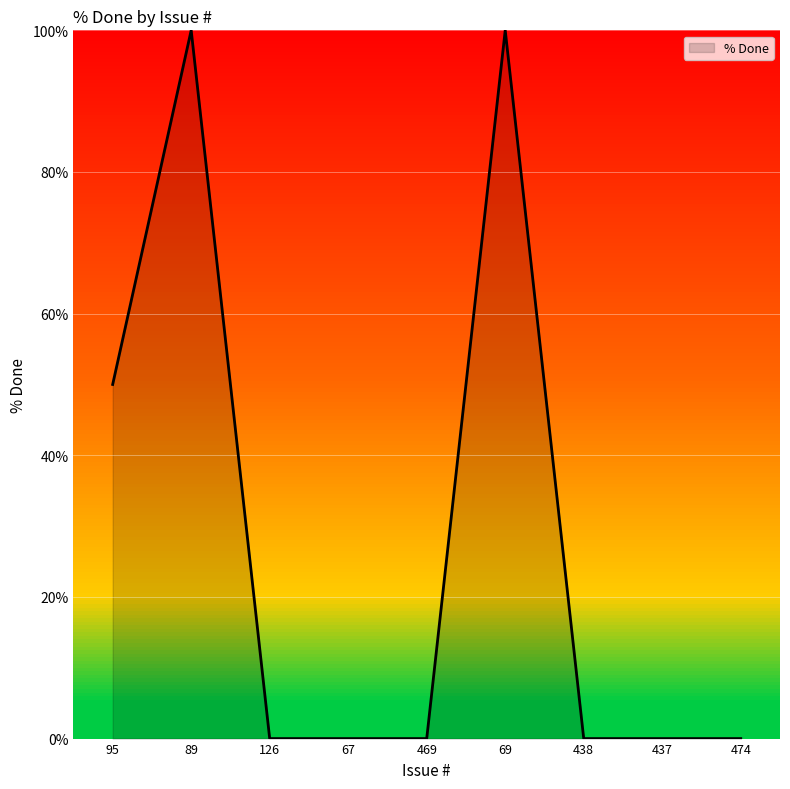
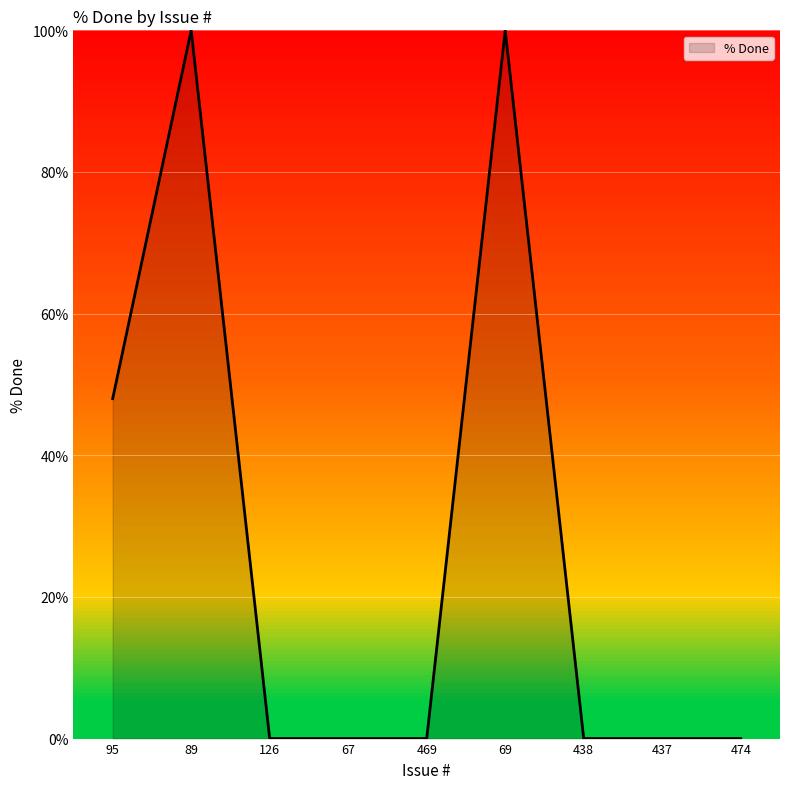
95: 50% -> 48%
